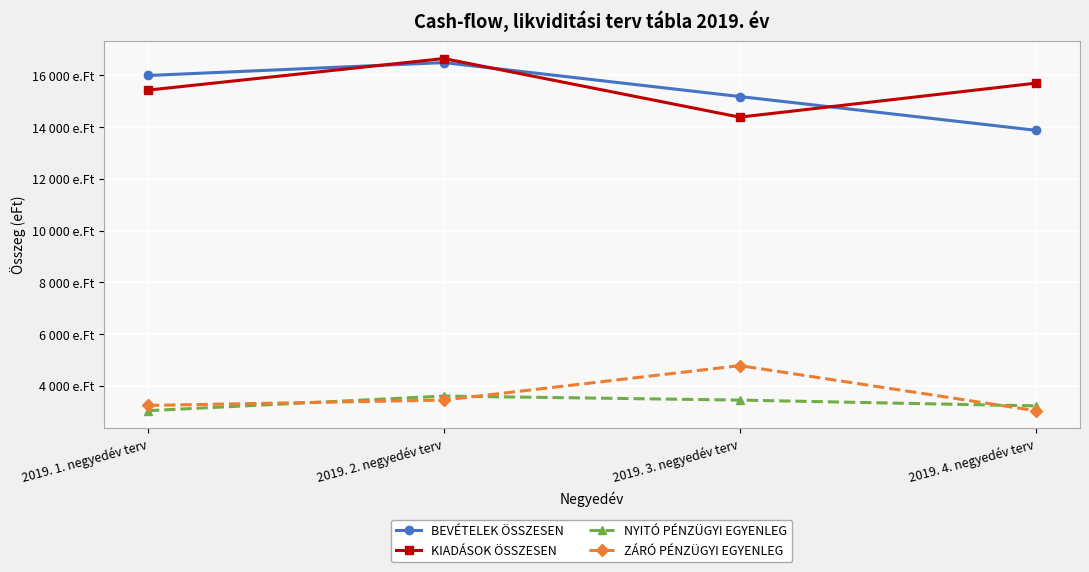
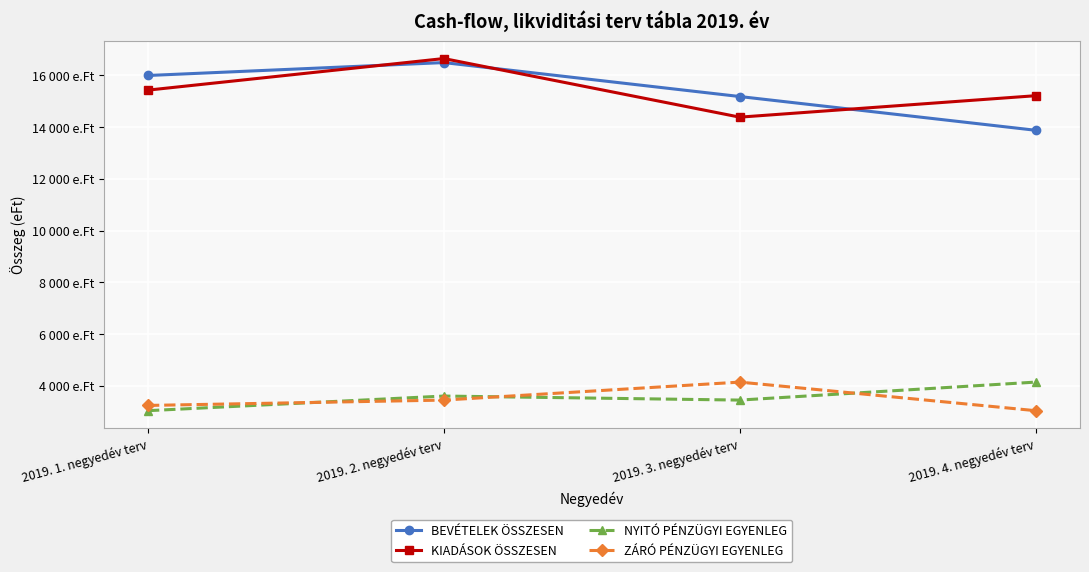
ZÁRÓ PÉNZÜGYI EGYENLEG, 2019. 3. negyedév terv: 4800 e.Ft -> 4100 e.Ft
KIADÁSOK ÖSSZESEN, 2019. 4. negyedév terv: 15700 e.Ft -> 15200 e.Ft
NYITÓ PÉNZÜGYI EGYENLEG, 2019. 4. negyedév terv: 3200 e.Ft -> 4100 e.Ft
